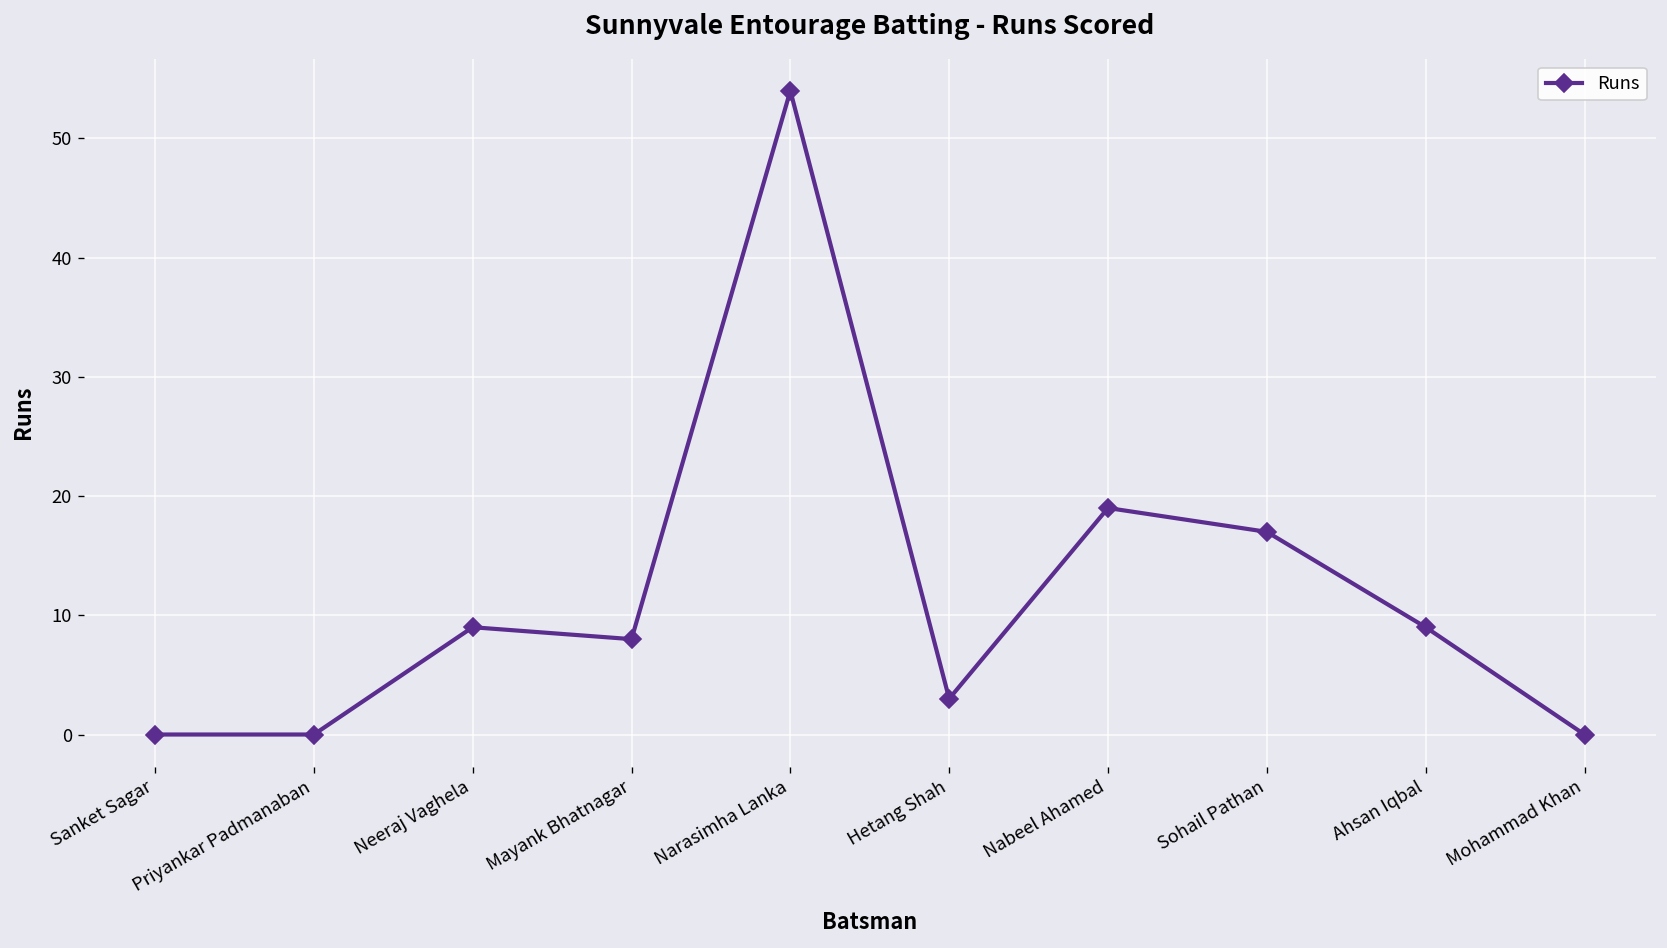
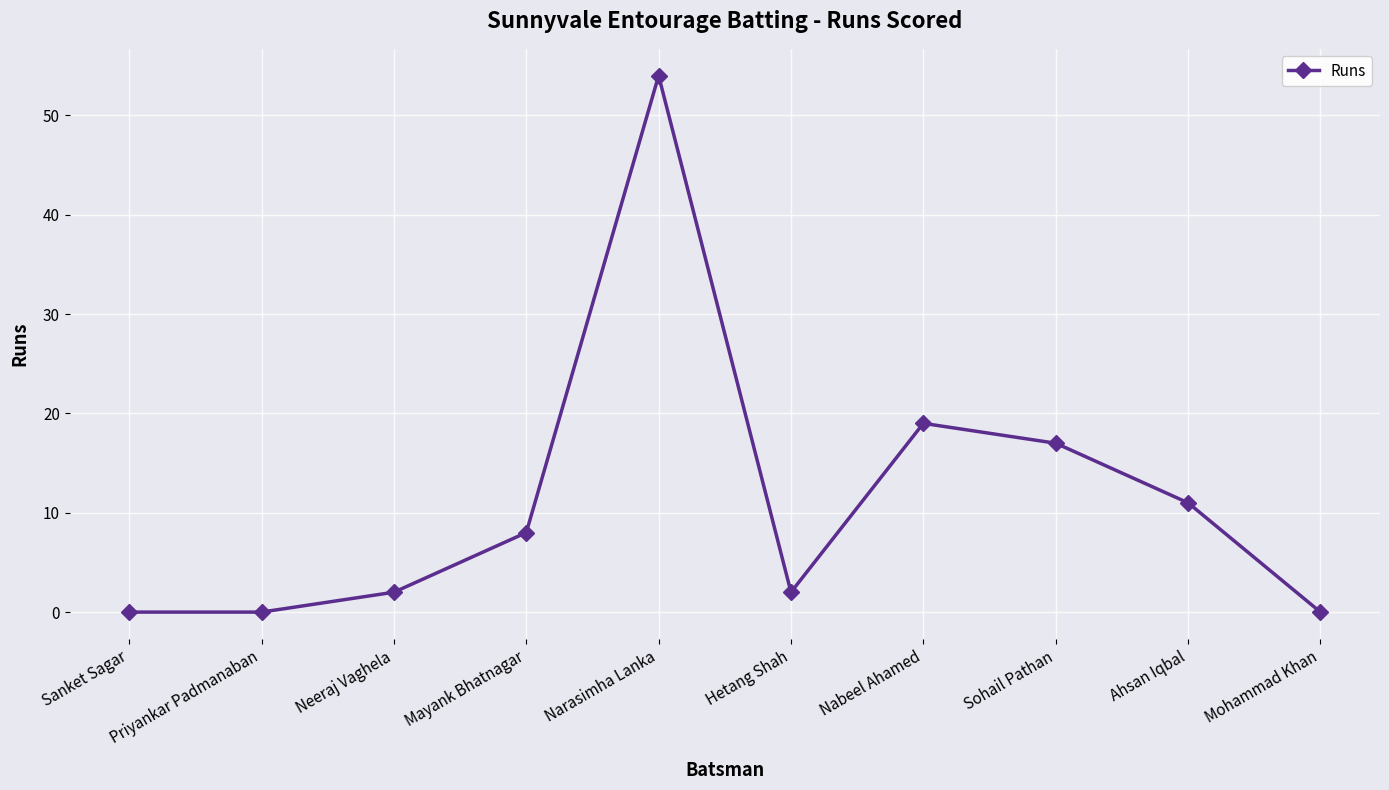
Neeraj Vaghela: 9 -> 2
Hetang Shah: 3 -> 2
Ahsan Iqbal: 9 -> 11
